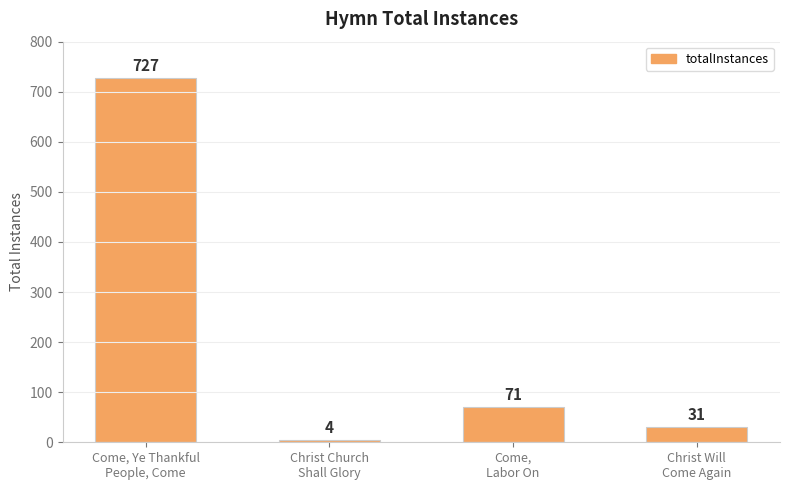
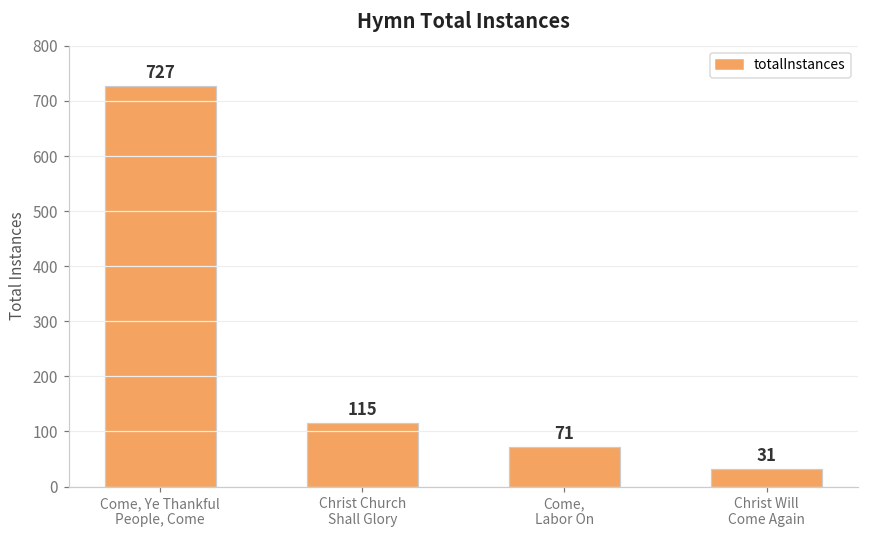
Christ Church Shall Glory: 4 -> 115
